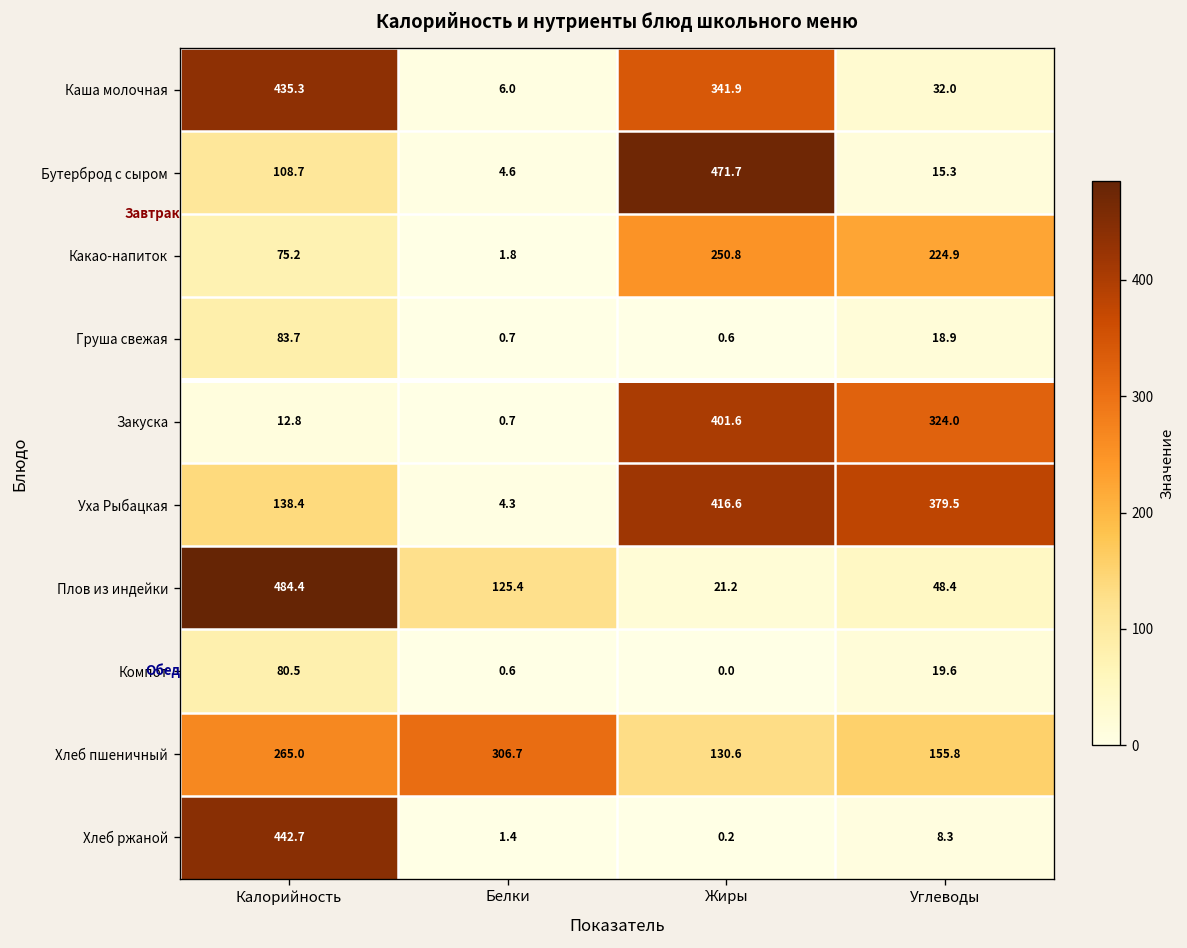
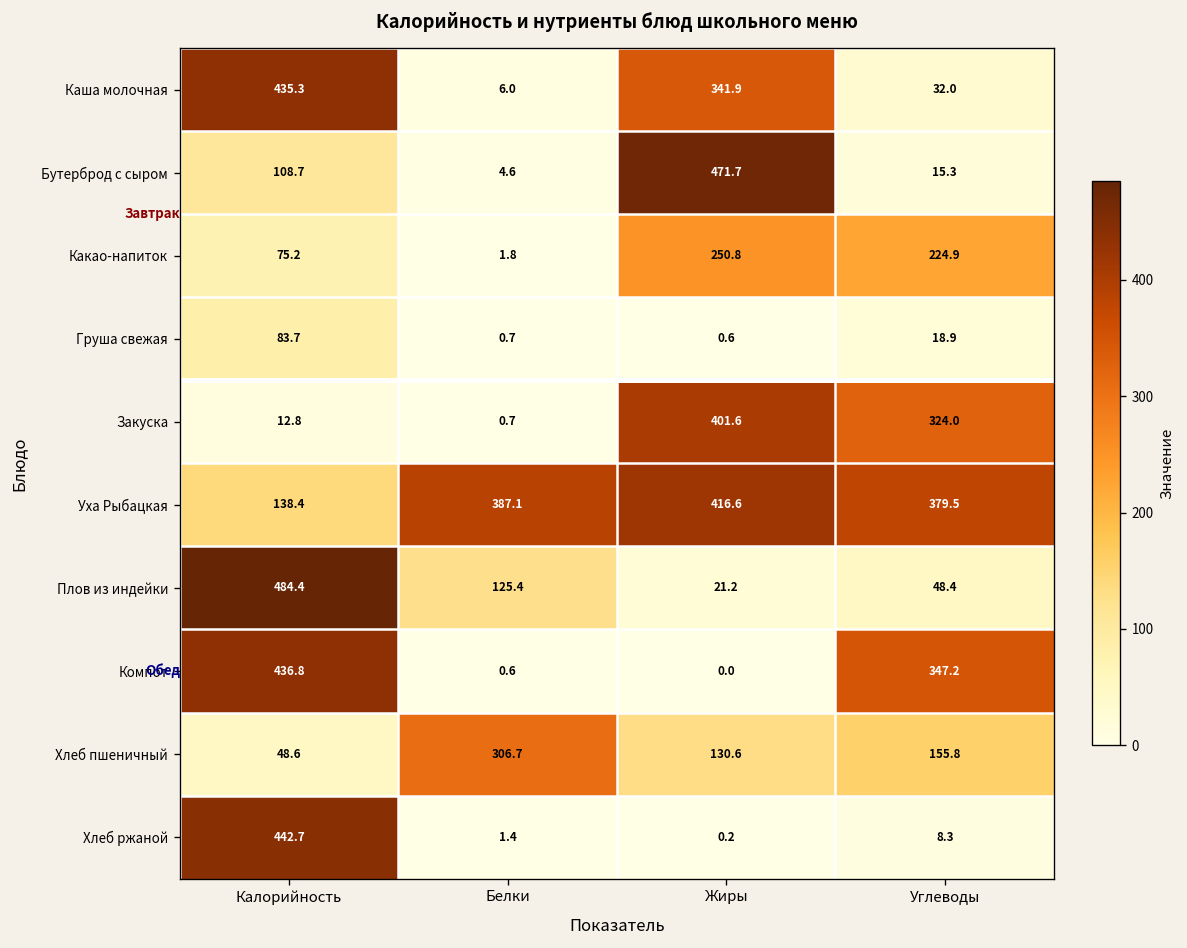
Уха Рыбацкая, Белки: 4.3 -> 387.1
Компот, Калорийность: 80.5 -> 436.8
Компот, Углеводы: 19.6 -> 347.2
Хлеб пшеничный, Калорийность: 265.0 -> 48.6
